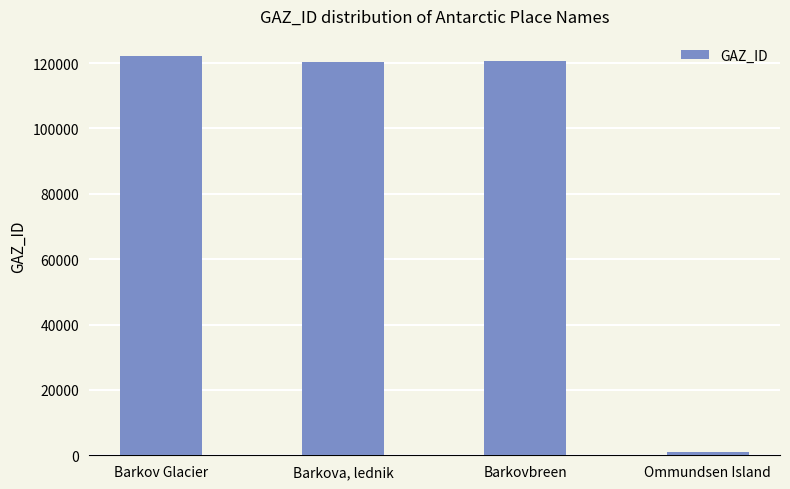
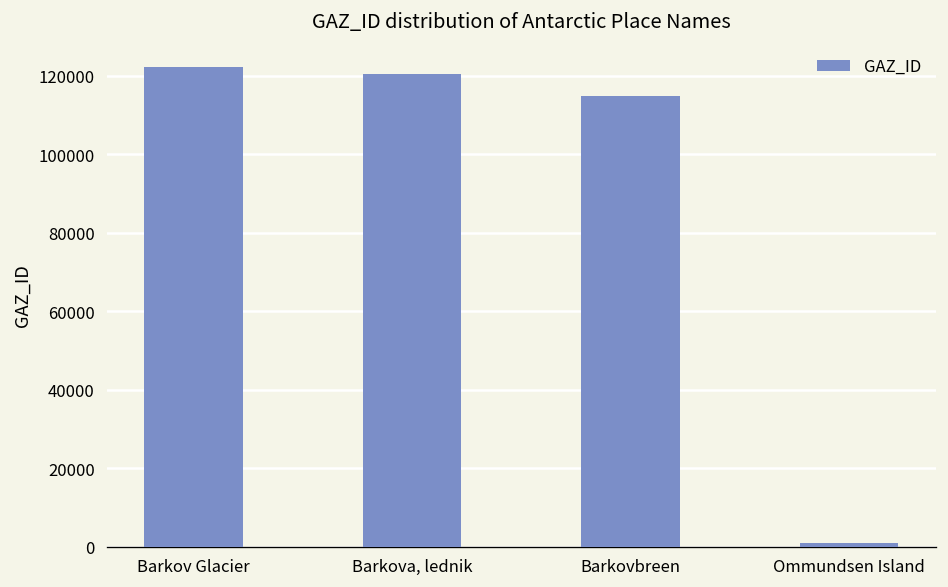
Barkovbreen: 121000 -> 115000
